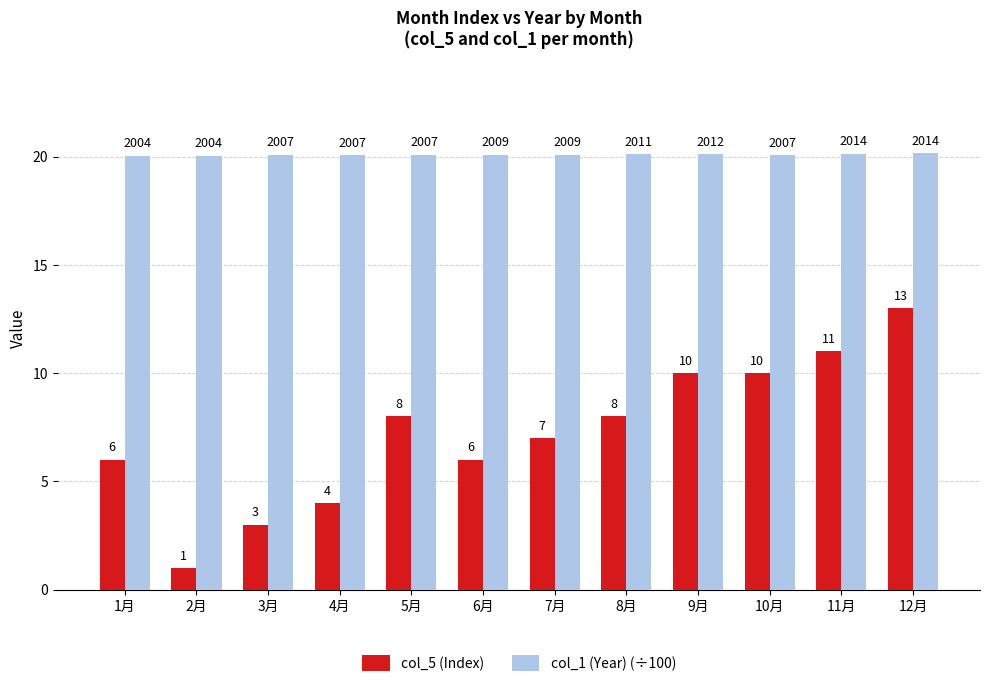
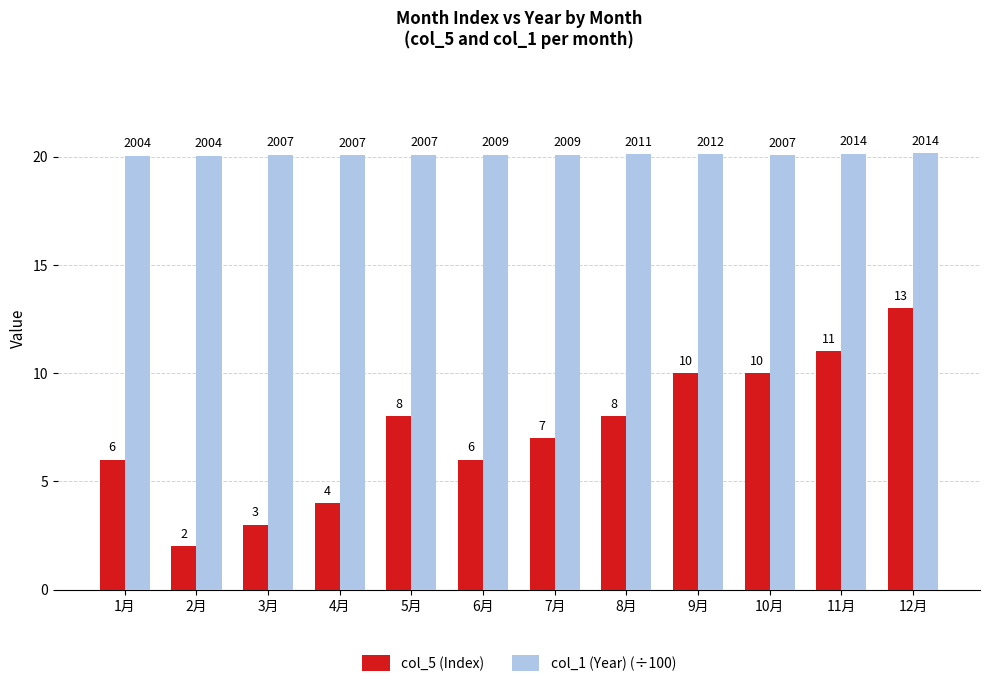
col_5 (Index), 2月: 1 -> 2
